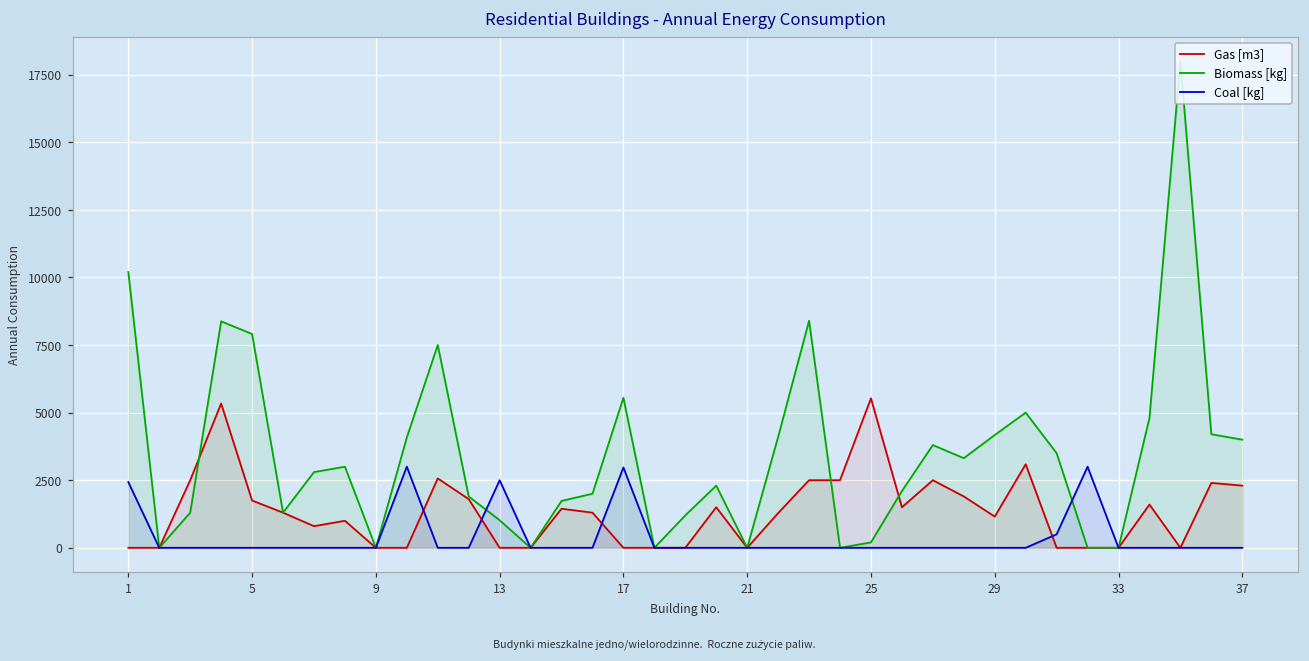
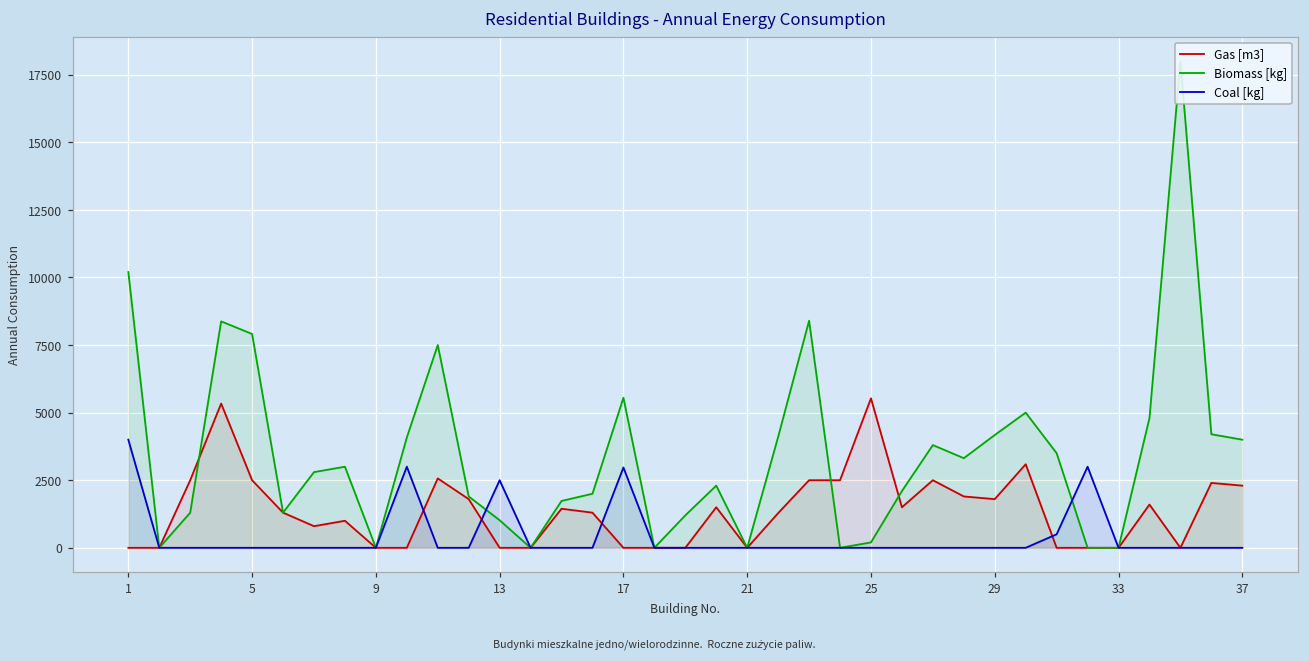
Coal [kg], 1: 2400 -> 4000
Gas [m3], 5: 1700 -> 2500
Gas [m3], 29: 1200 -> 1800
